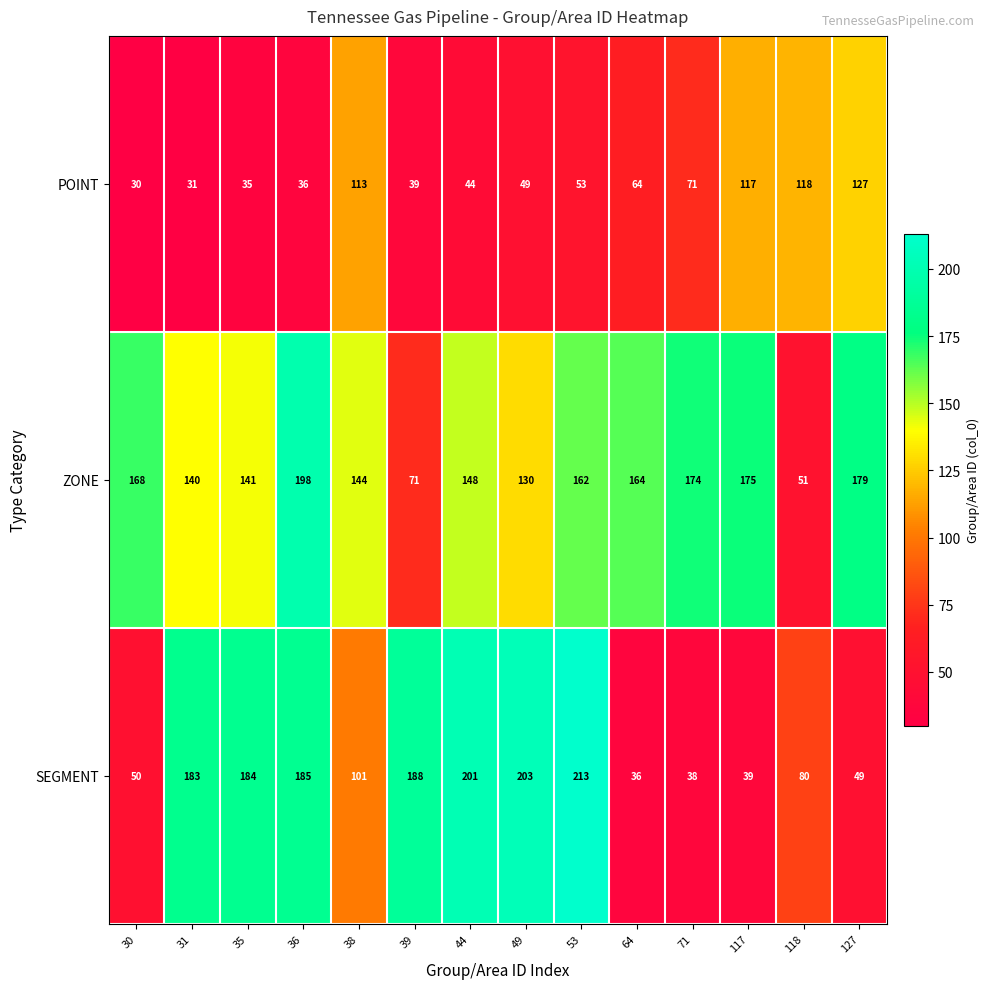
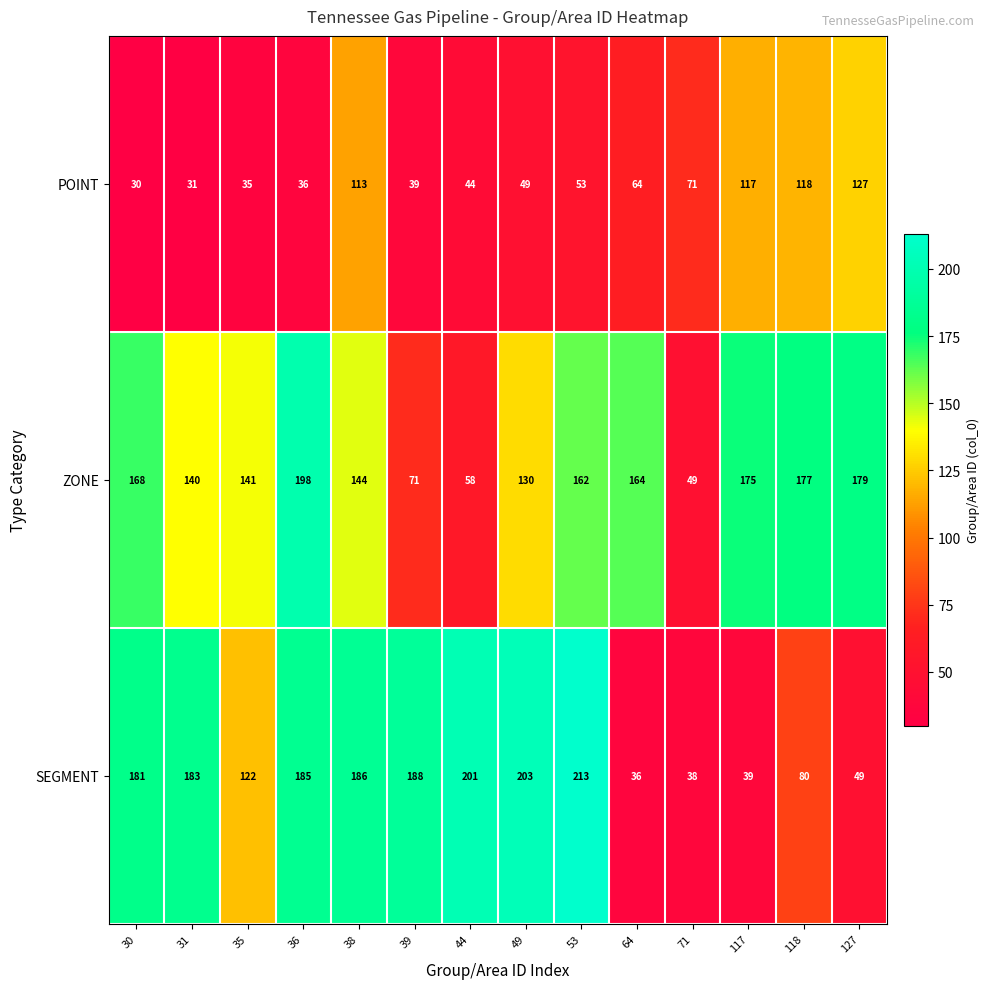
ZONE, 44: 148 -> 58
ZONE, 71: 174 -> 49
ZONE, 118: 51 -> 177
SEGMENT, 30: 50 -> 181
SEGMENT, 35: 184 -> 122
SEGMENT, 38: 101 -> 186
